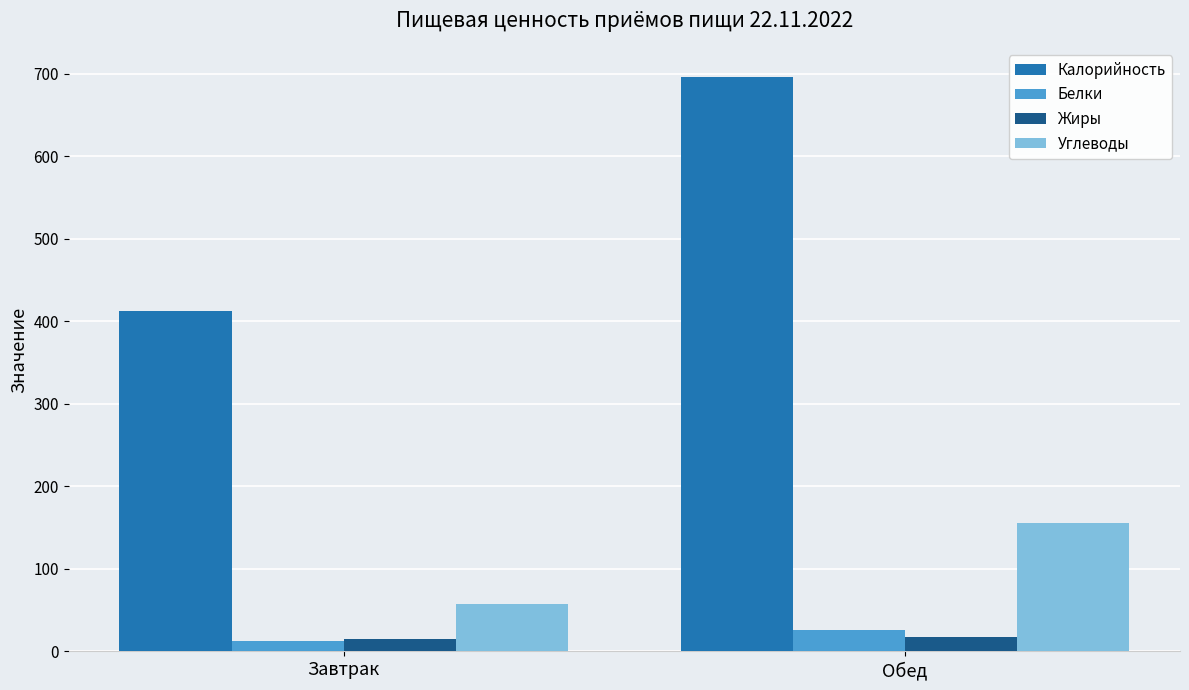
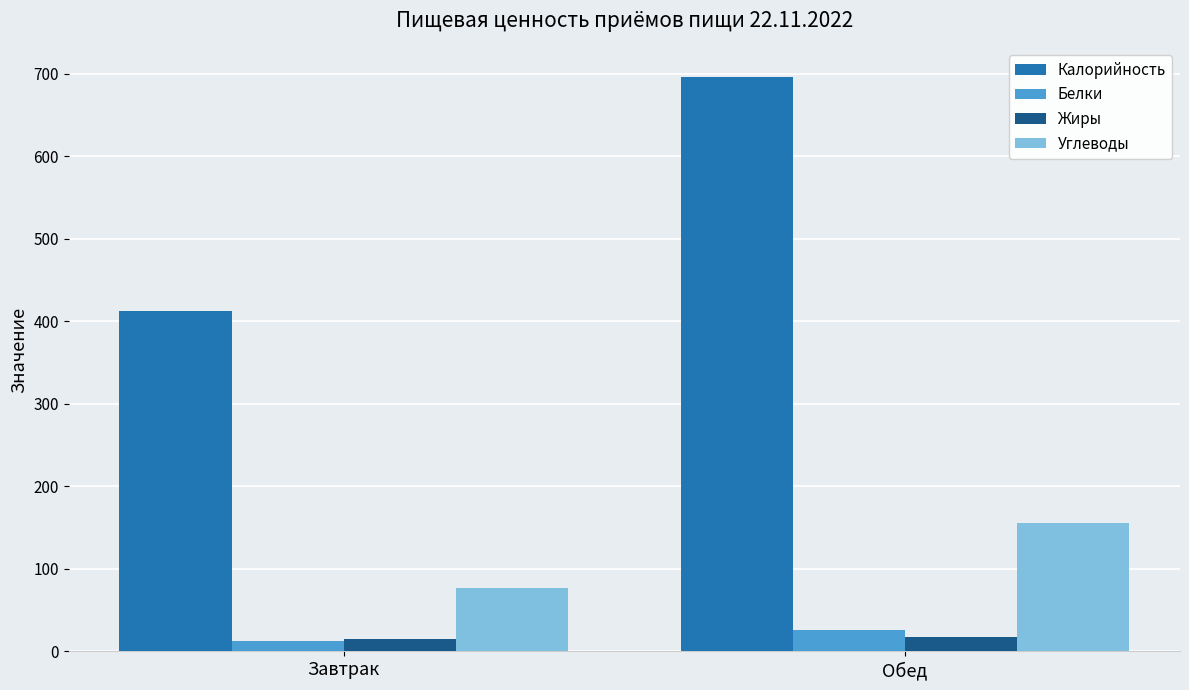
Углеводы, Завтрак: 60 -> 80
